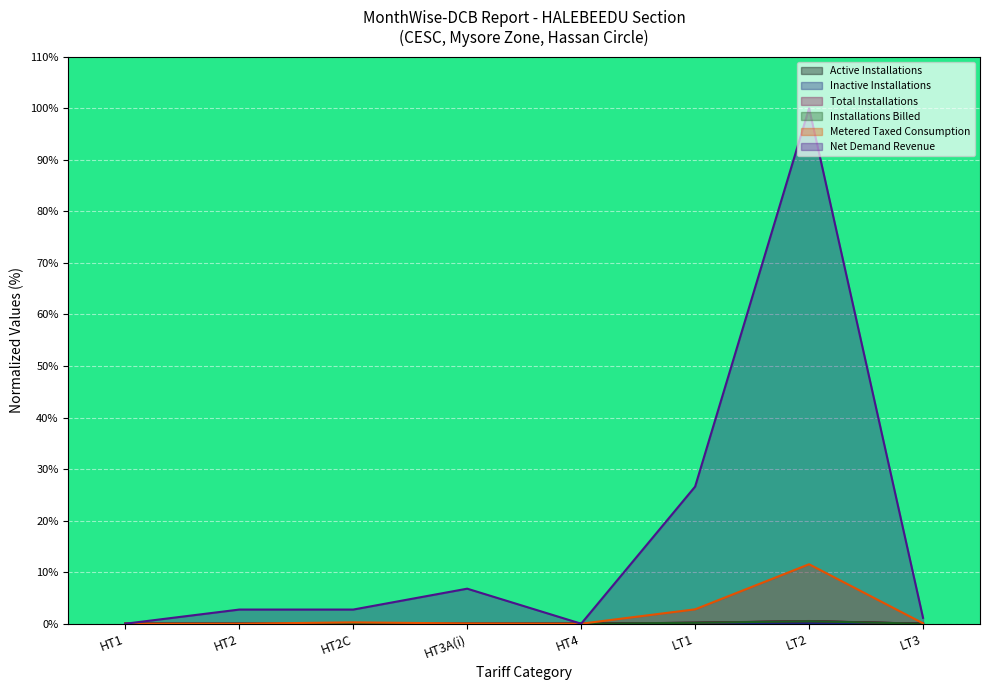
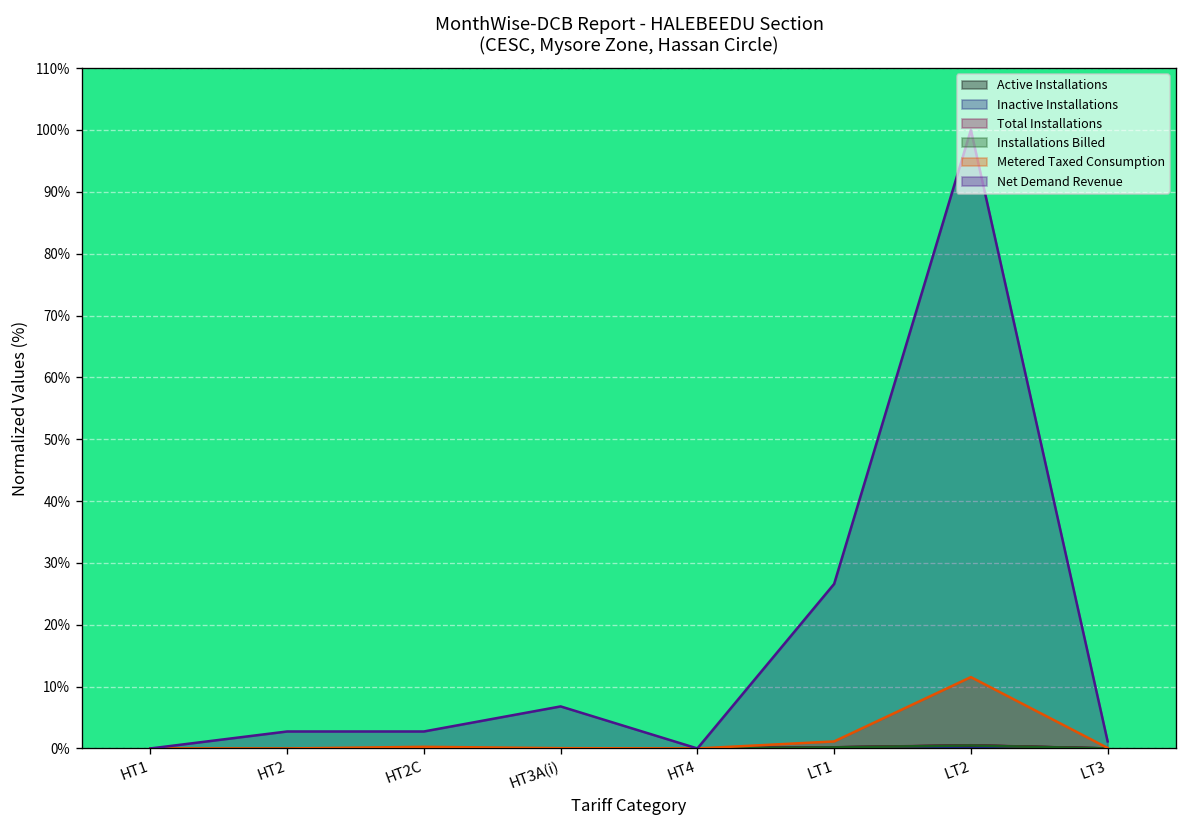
Metered Taxed Consumption, LT1: 3% -> 1%
